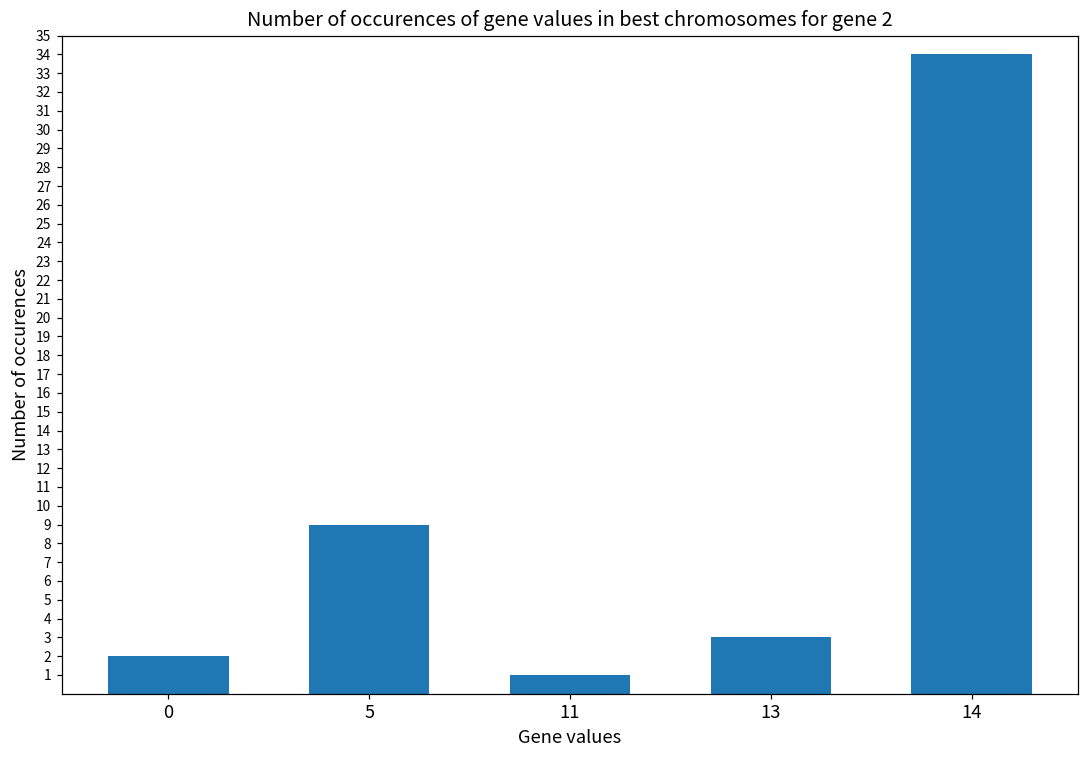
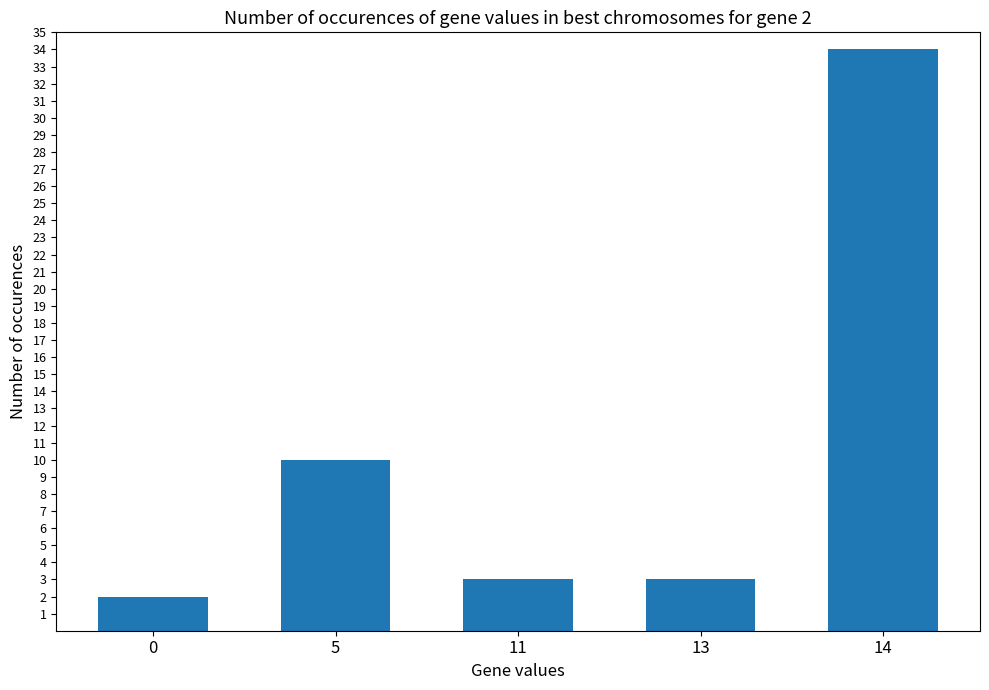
5: 9 -> 10
11: 1 -> 3
